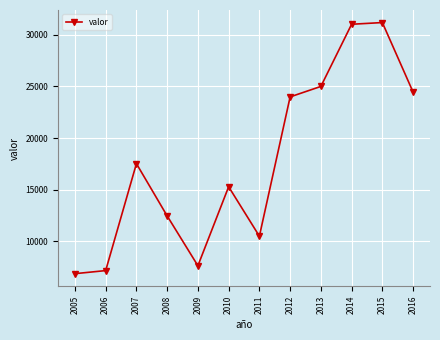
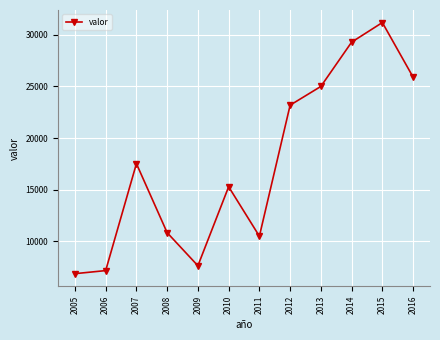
2008: 12500 -> 10800
2012: 24000 -> 23200
2014: 31000 -> 29300
2016: 24500 -> 25900
